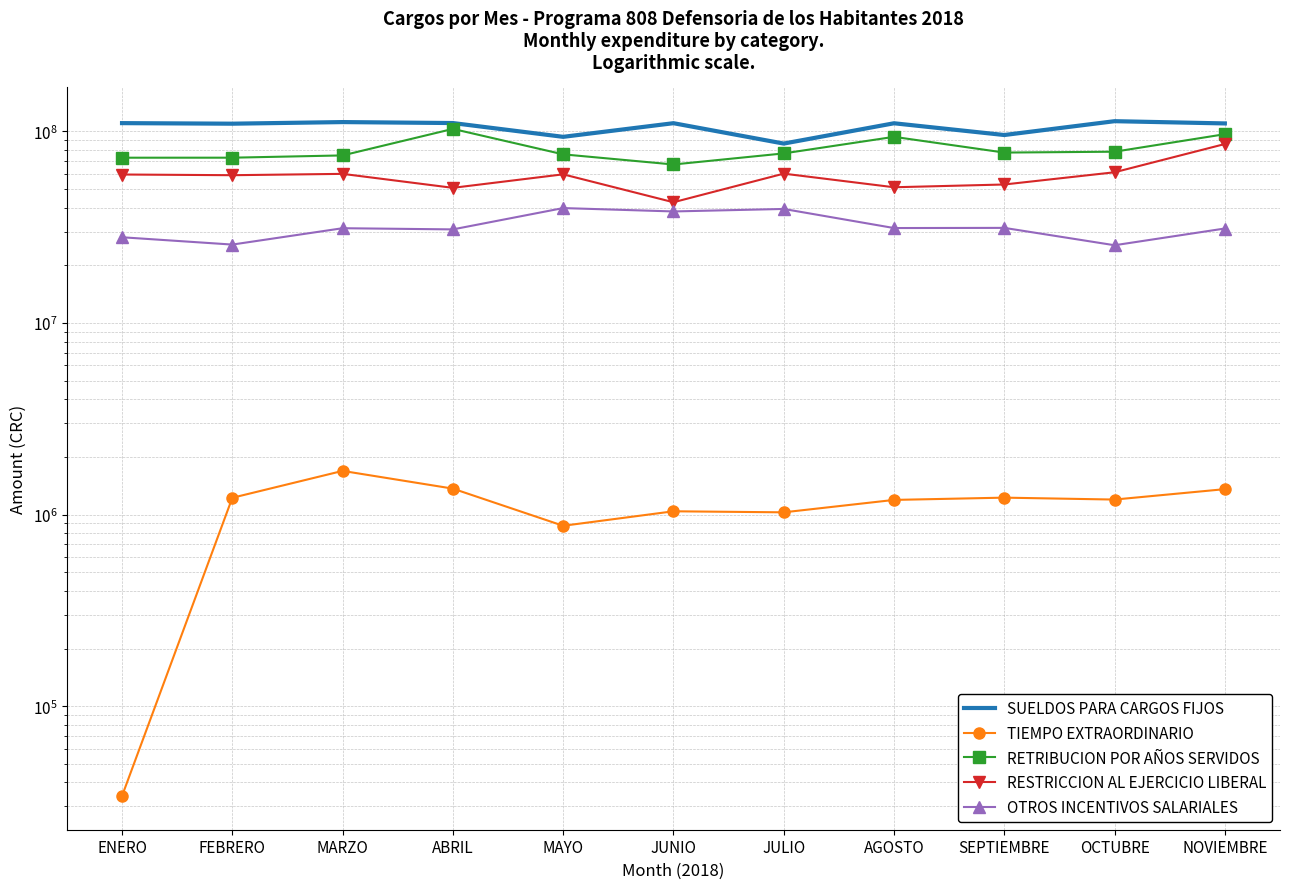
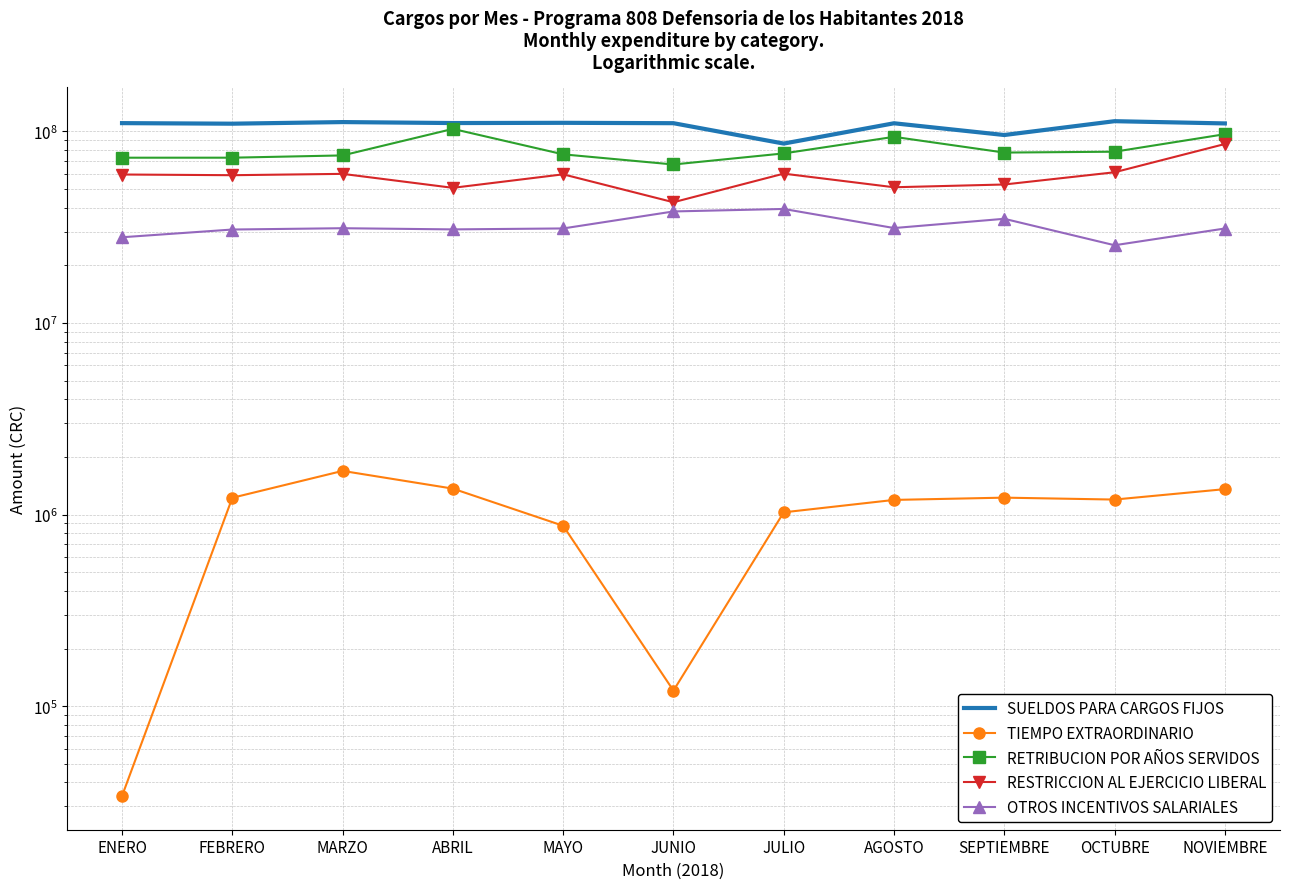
OTROS INCENTIVOS SALARIALES, FEBRERO: 26000000 -> 31000000
SUELDOS PARA CARGOS FIJOS, MAYO: 90000000 -> 110000000
OTROS INCENTIVOS SALARIALES, MAYO: 40000000 -> 31000000
TIEMPO EXTRAORDINARIO, JUNIO: 1000000 -> 120000
OTROS INCENTIVOS SALARIALES, SEPTIEMBRE: 31000000 -> 35000000
